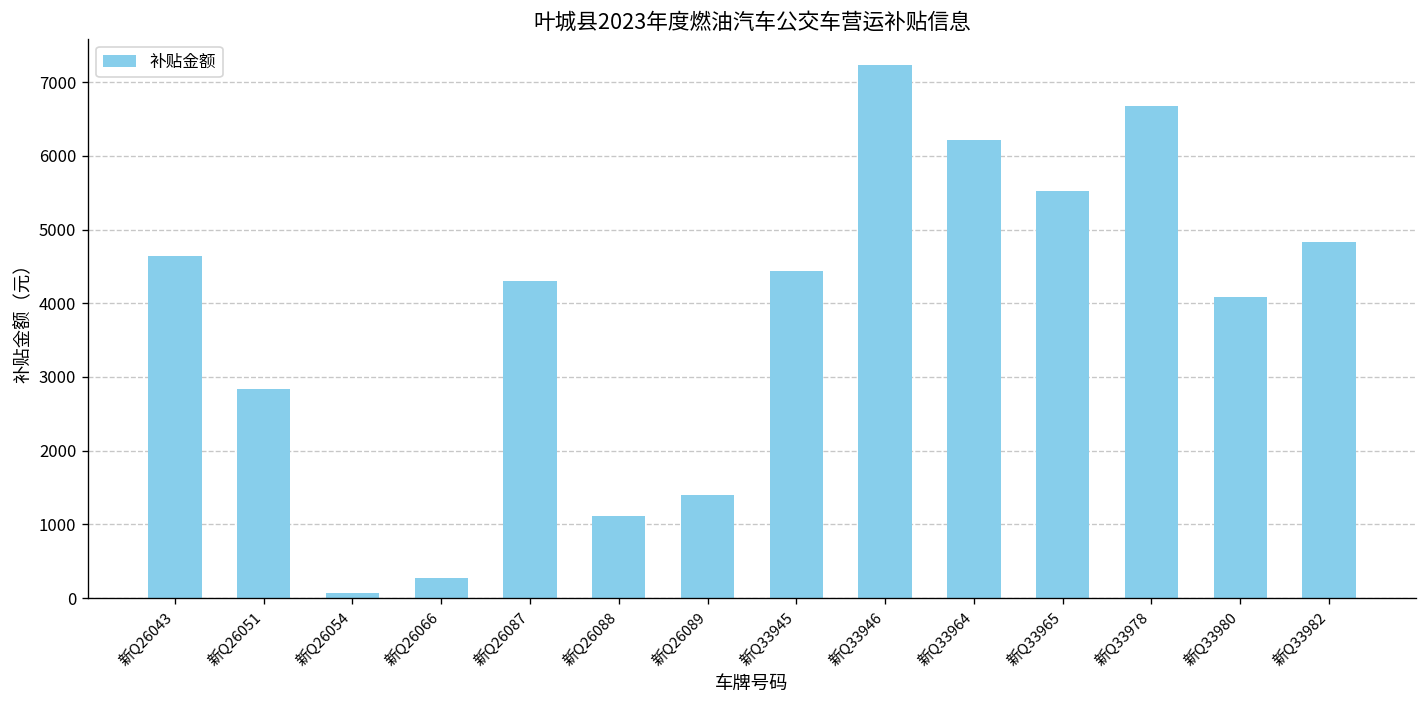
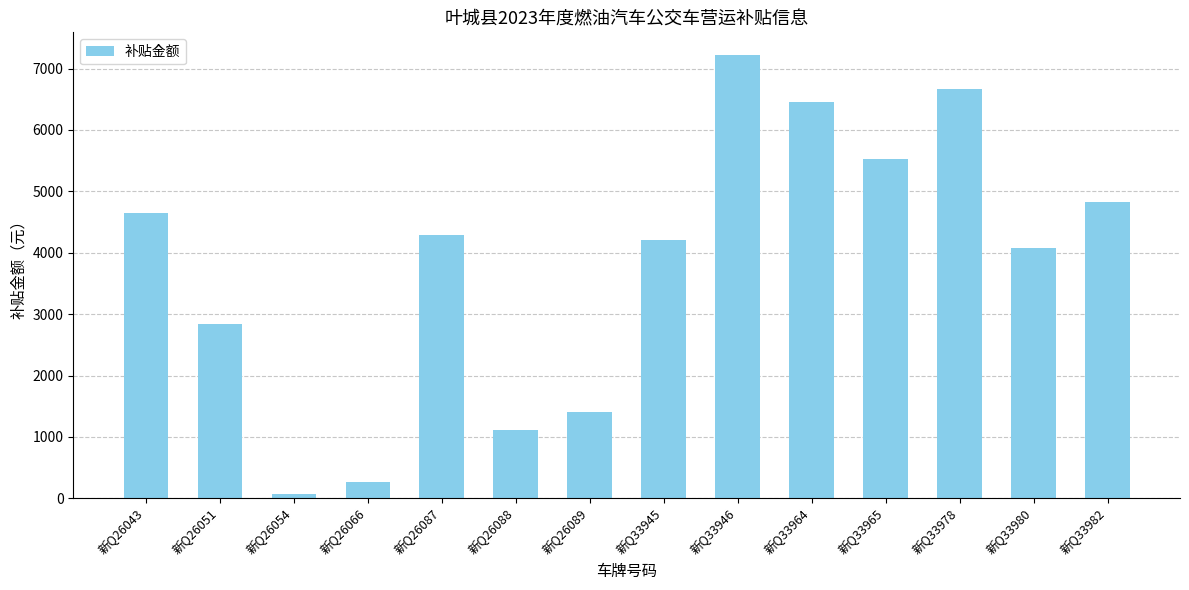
新Q33945: 4400 -> 4200
新Q33964: 6200 -> 6500
